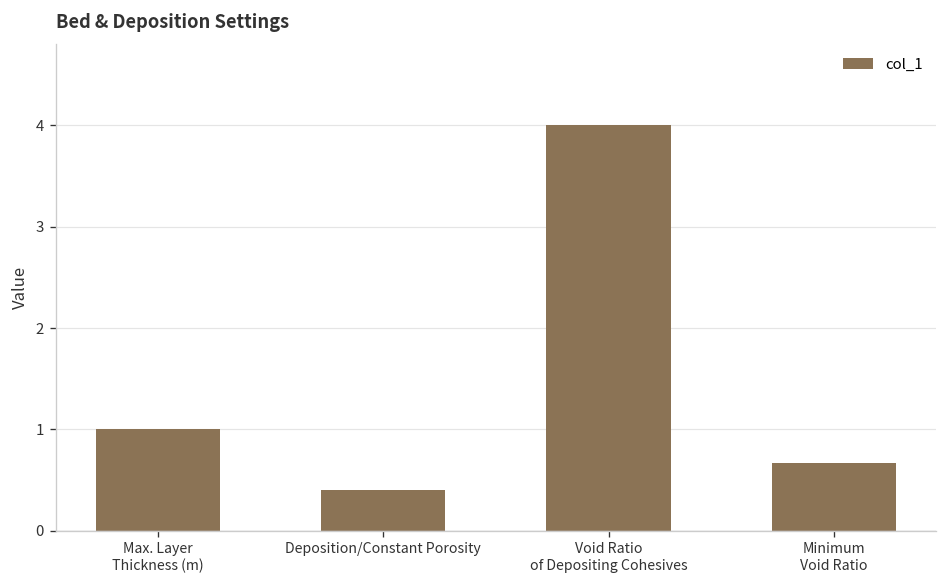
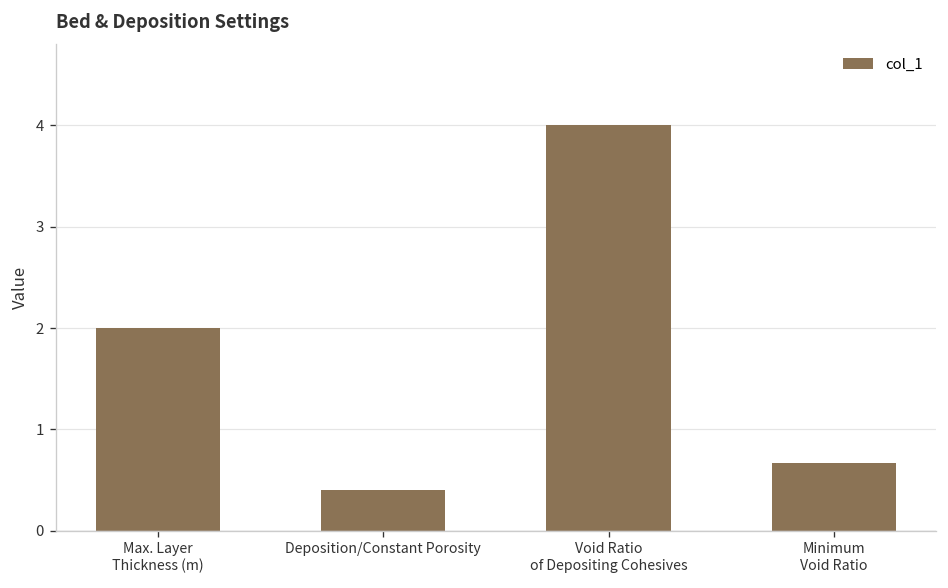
Max. Layer Thickness (m): 1 -> 2
